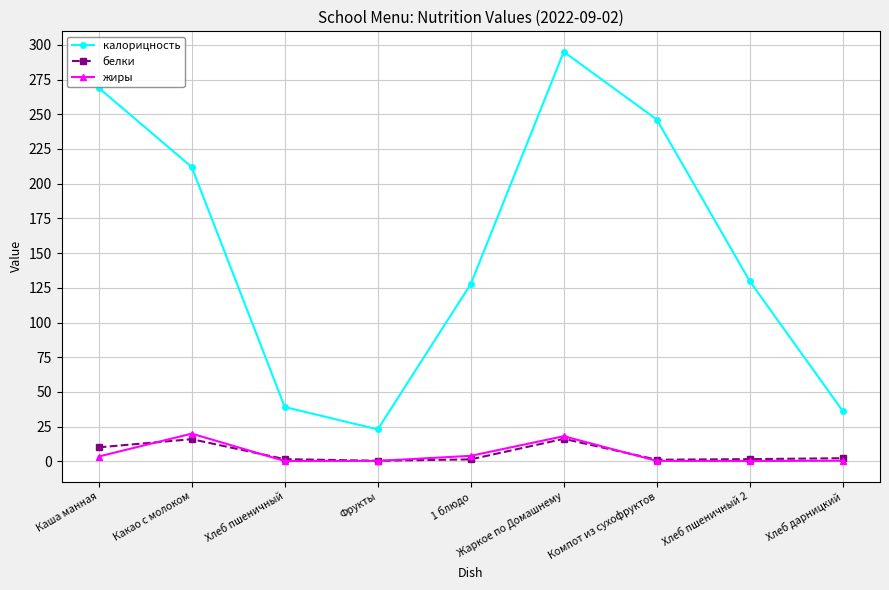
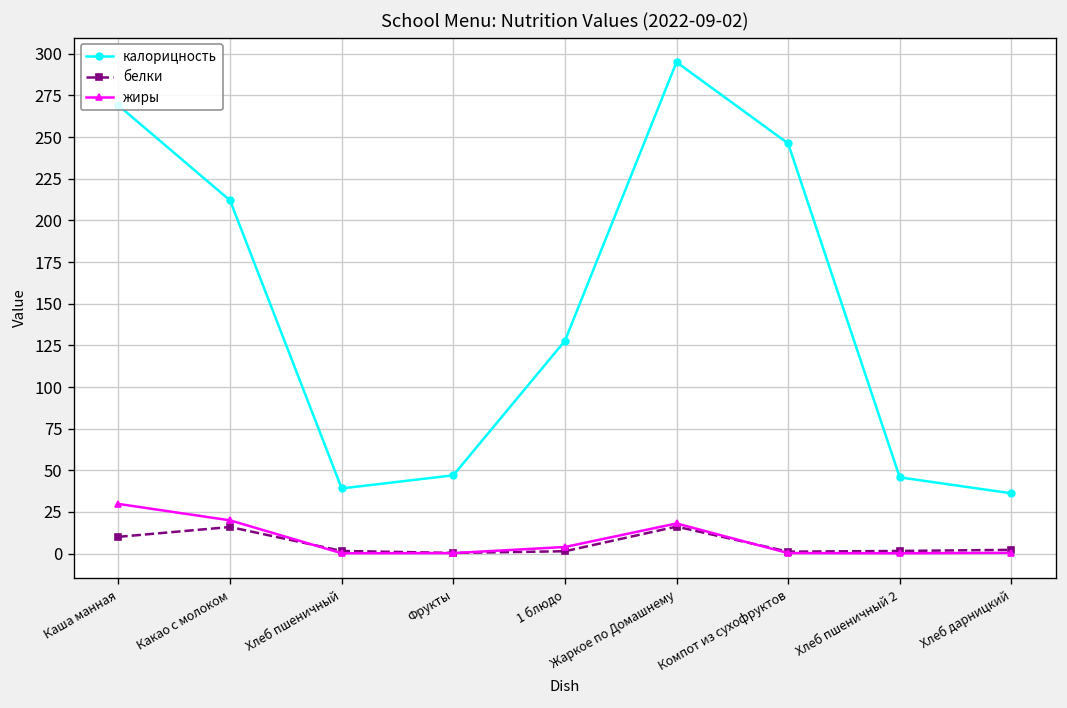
жиры, Каша манная: 3 -> 30
калорицность, Фрукты: 23 -> 47
калорицность, Хлеб пшеничный 2: 130 -> 46
